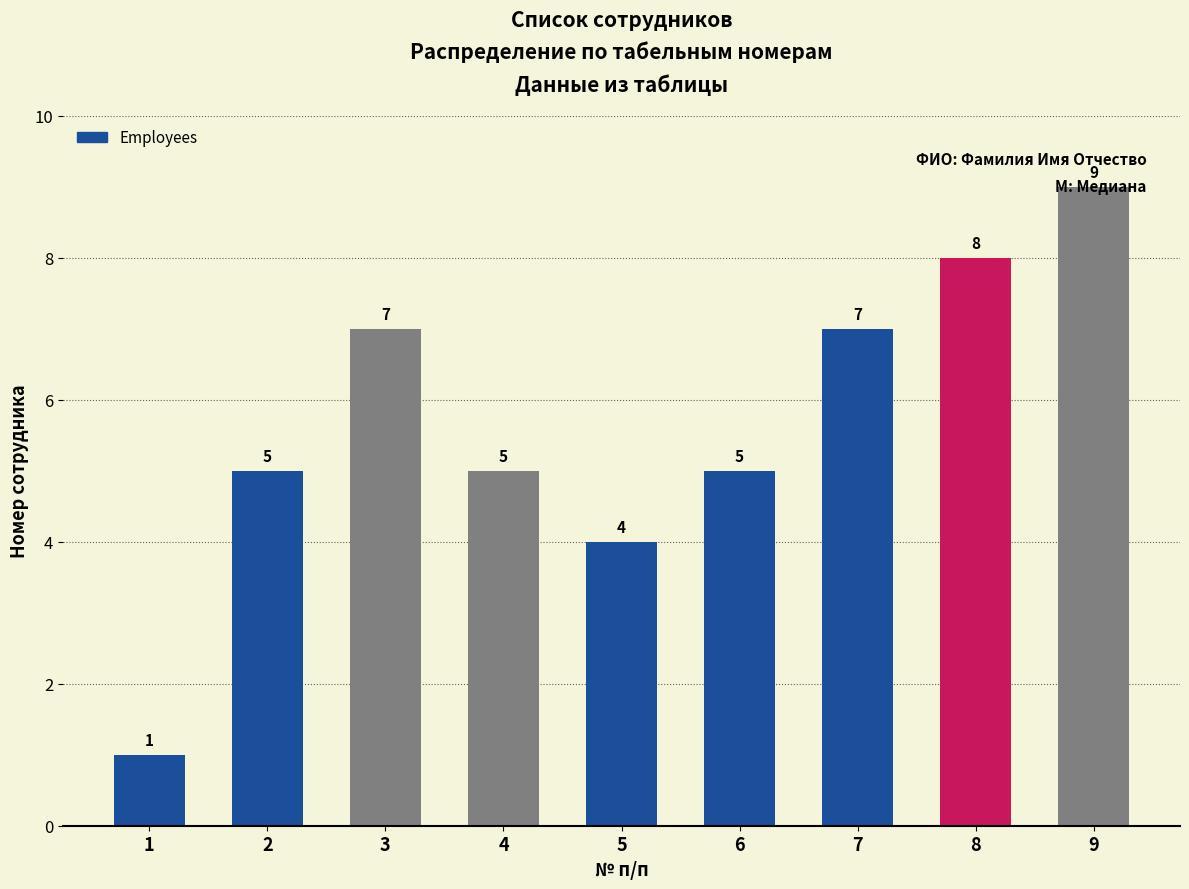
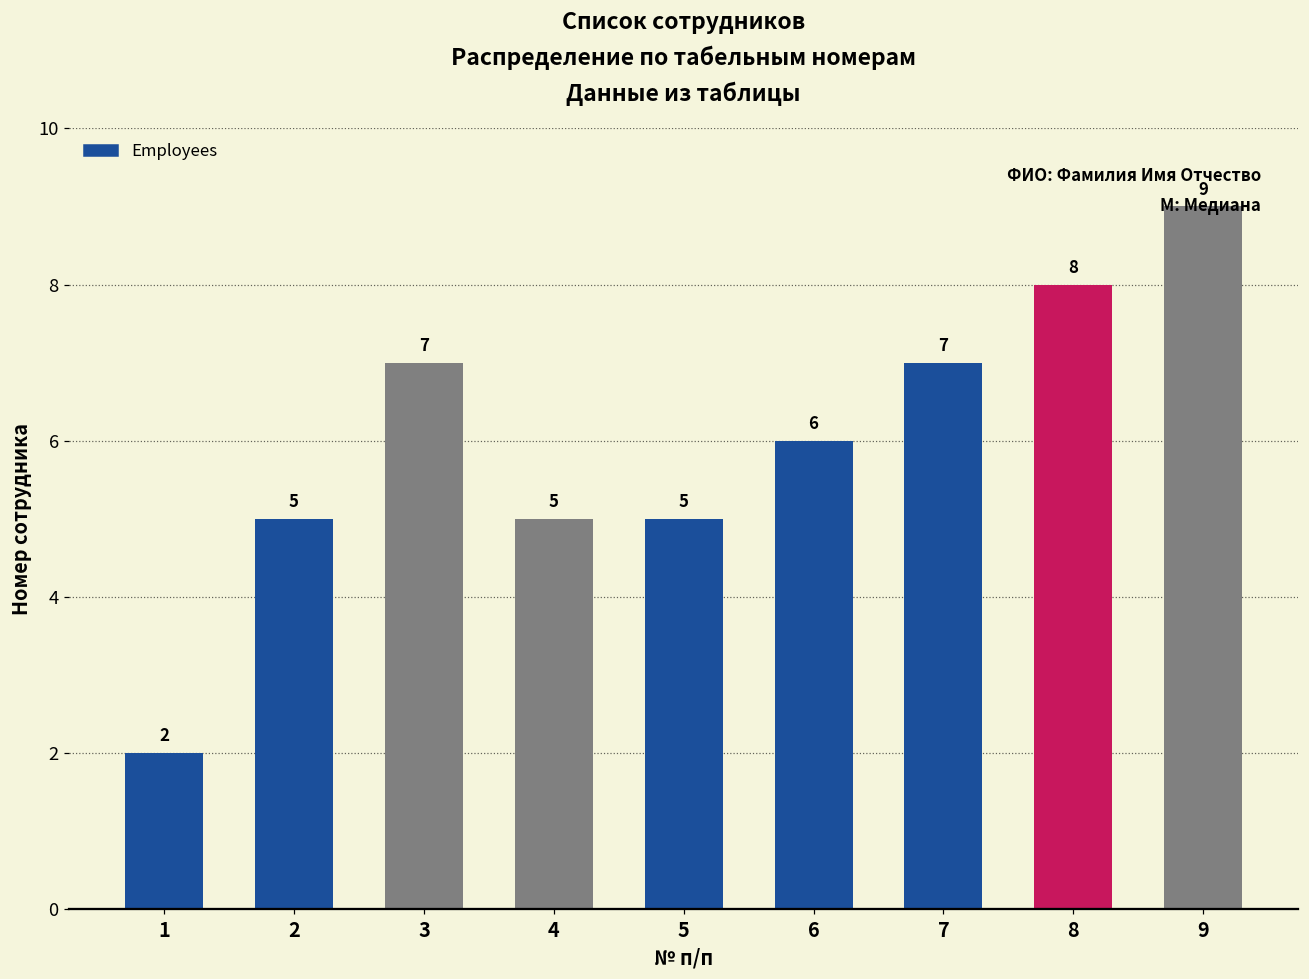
1: 1 -> 2
5: 4 -> 5
6: 5 -> 6
